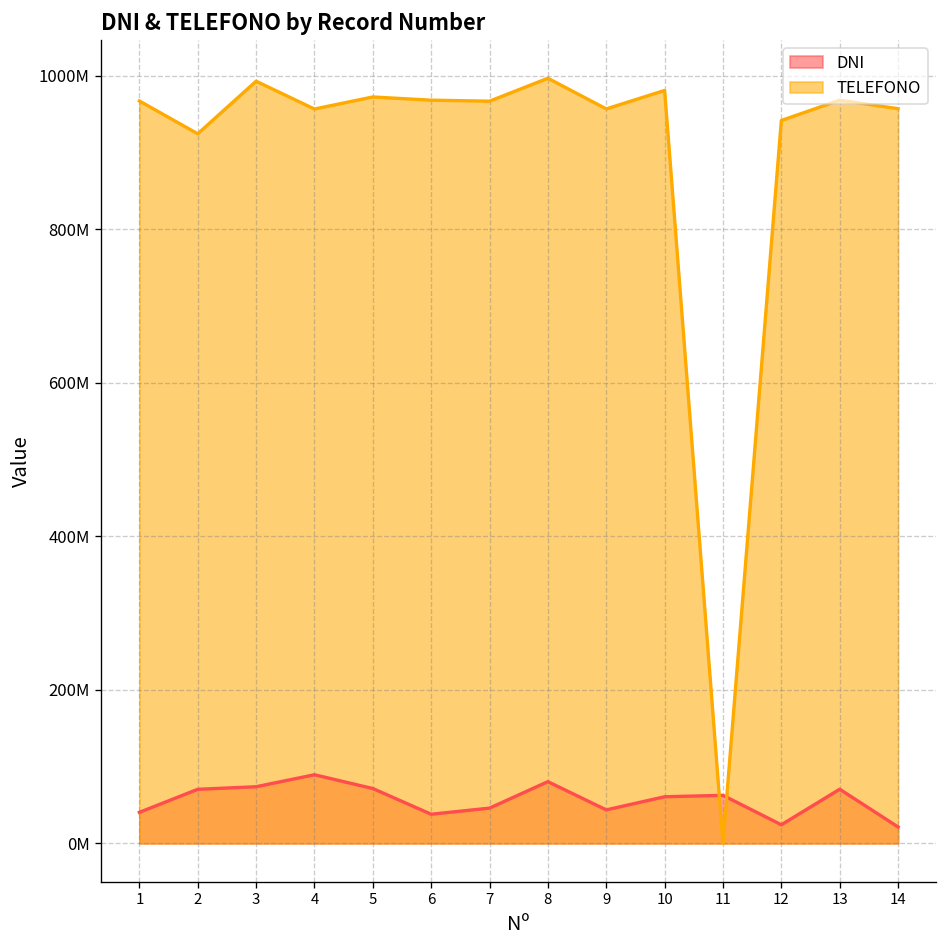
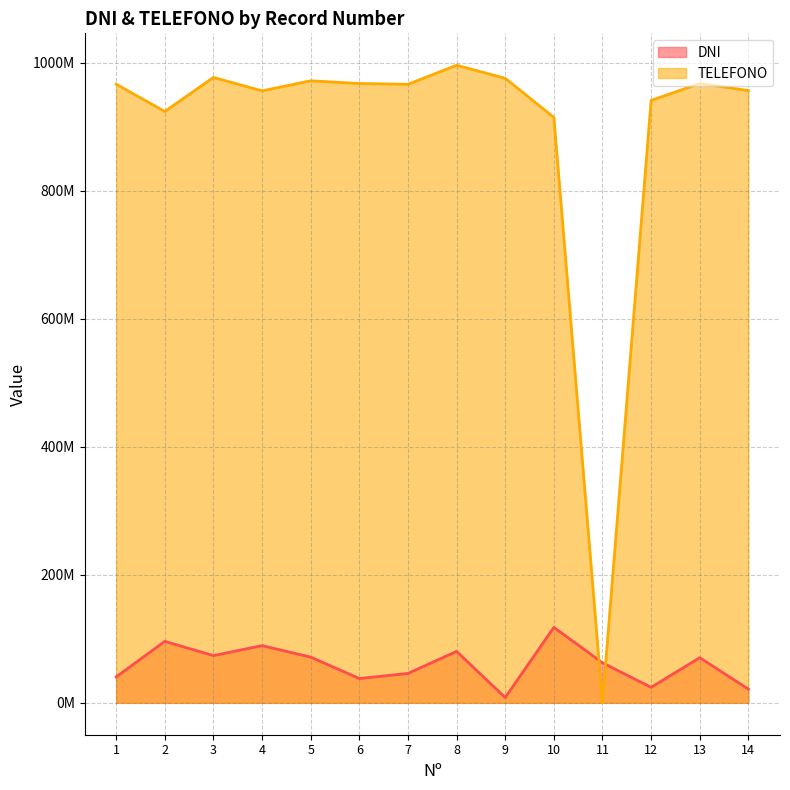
DNI, 2: 70000000 -> 100000000
TELEFONO, 3: 990000000 -> 980000000
DNI, 9: 40000000 -> 10000000
TELEFONO, 9: 960000000 -> 980000000
DNI, 10: 60000000 -> 120000000
TELEFONO, 10: 980000000 -> 910000000
